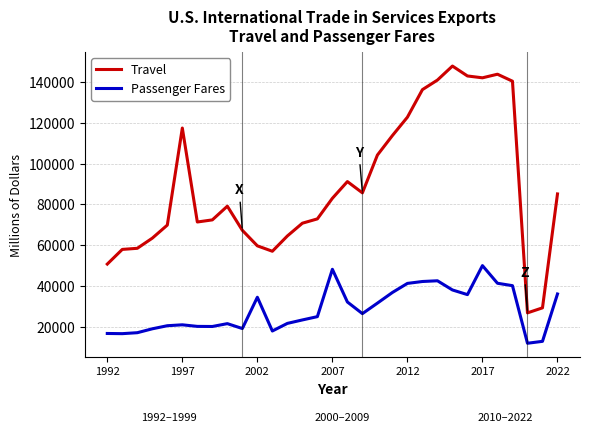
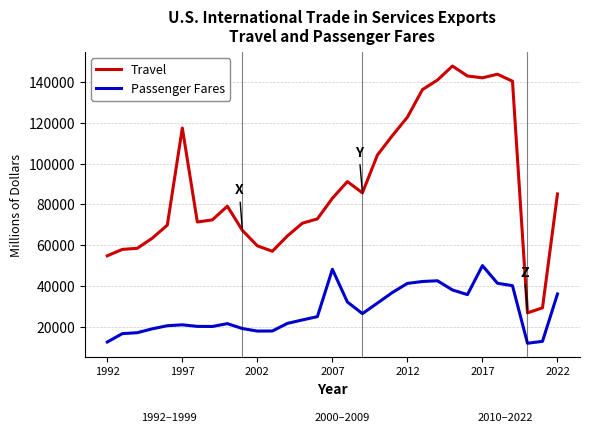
Travel, 1992: 51000 -> 55000
Passenger Fares, 1992: 17000 -> 12000
Passenger Fares, 2002: 34000 -> 18000
